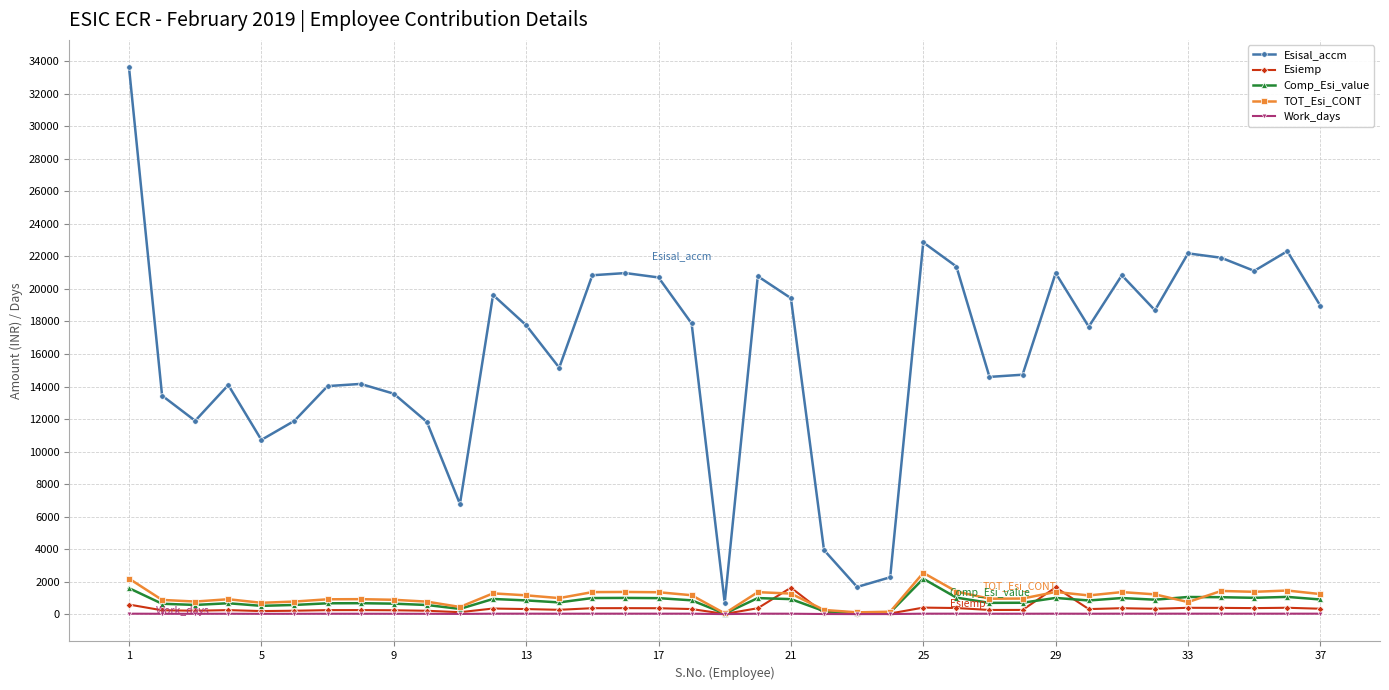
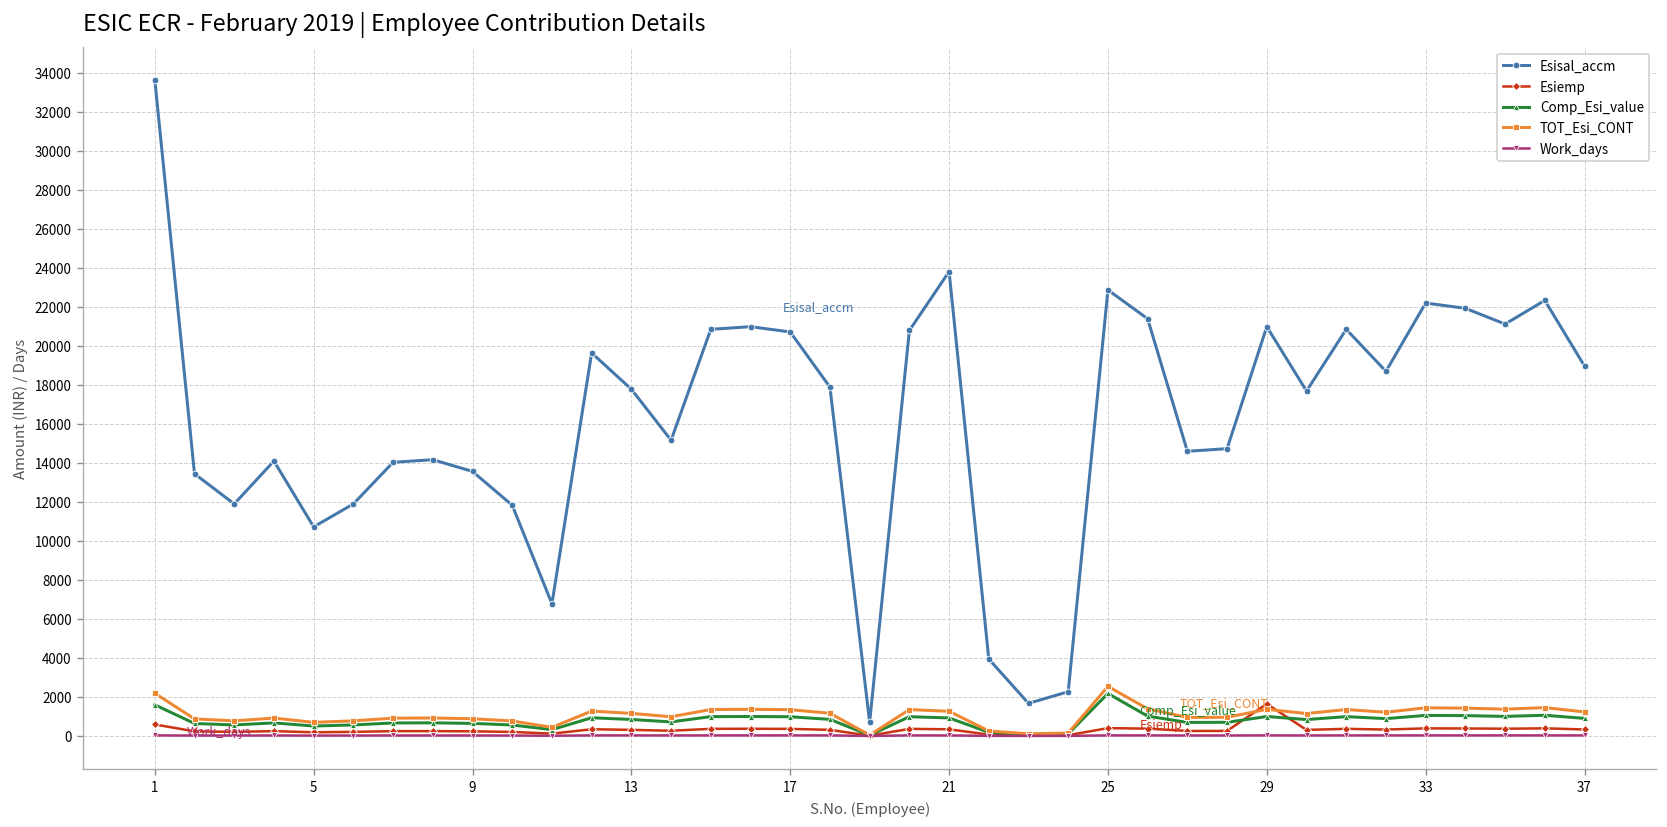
Esisal_accm, 21: 19400 -> 23800
Esiemp, 21: 1600 -> 300
TOT_Esi_CONT, 33: 700 -> 1400
